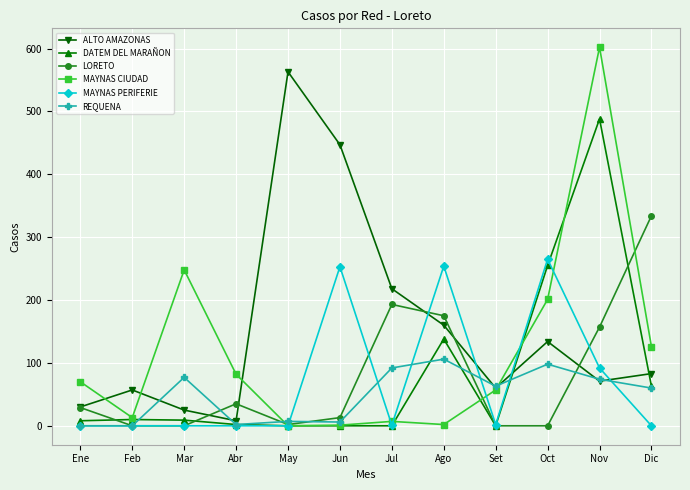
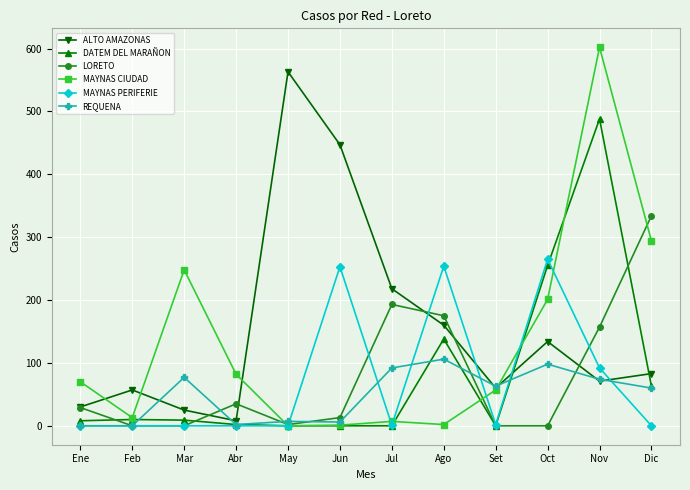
MAYNAS CIUDAD, Dic: 130 -> 290
